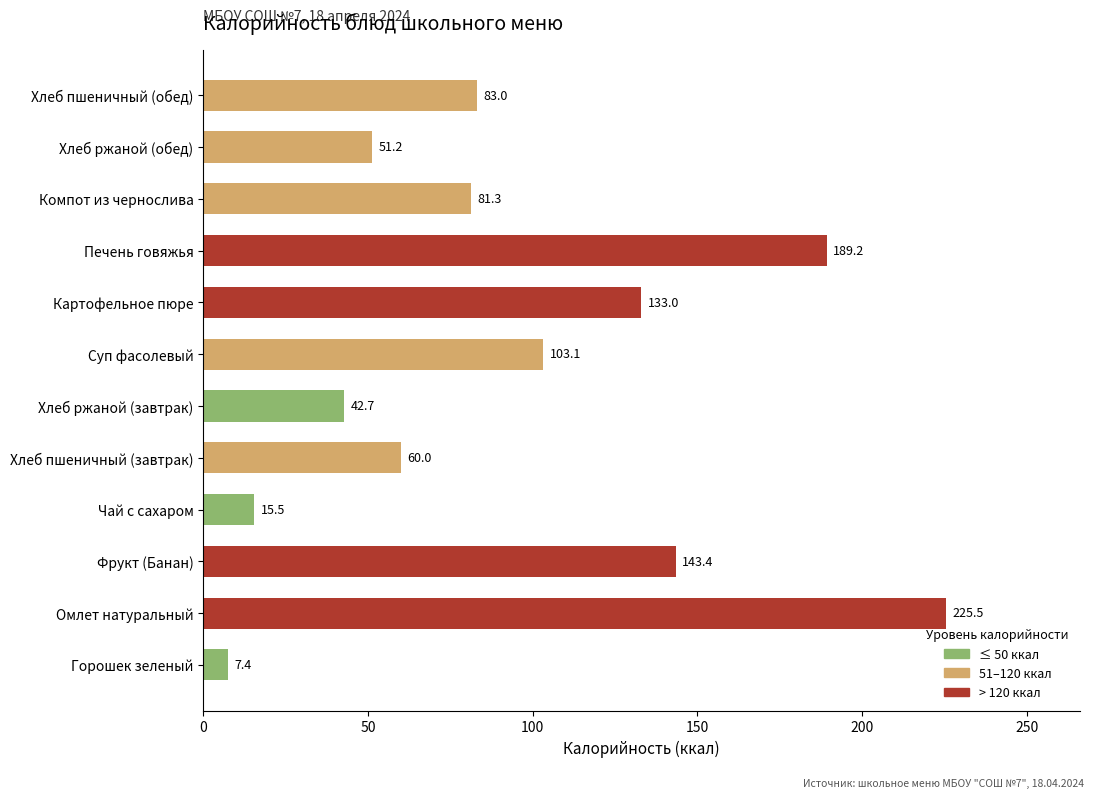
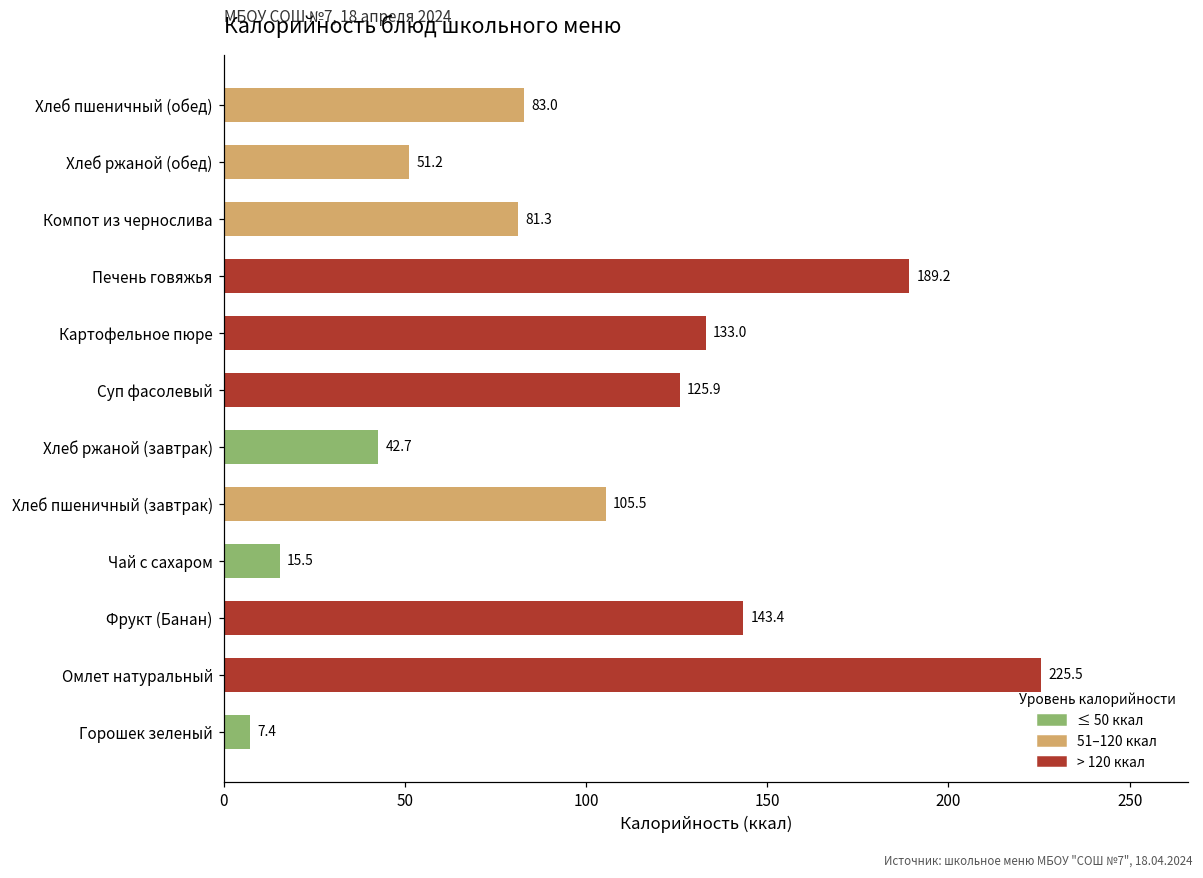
Суп фасолевый: 103.1 -> 125.9
Хлеб пшеничный (завтрак): 60.0 -> 105.5
